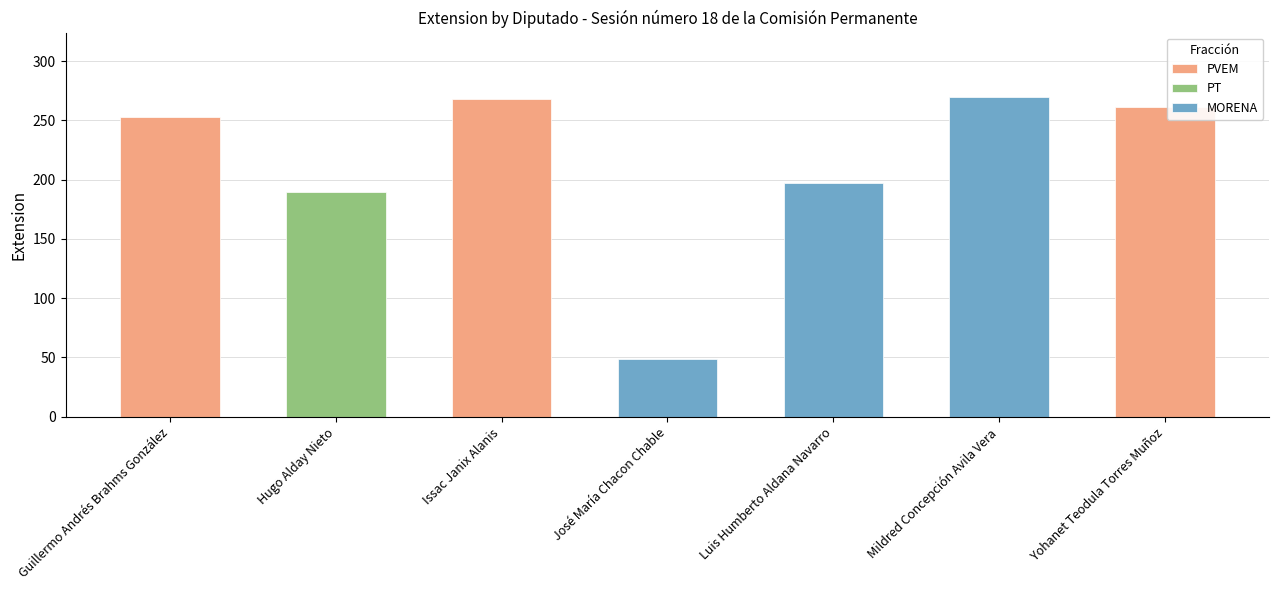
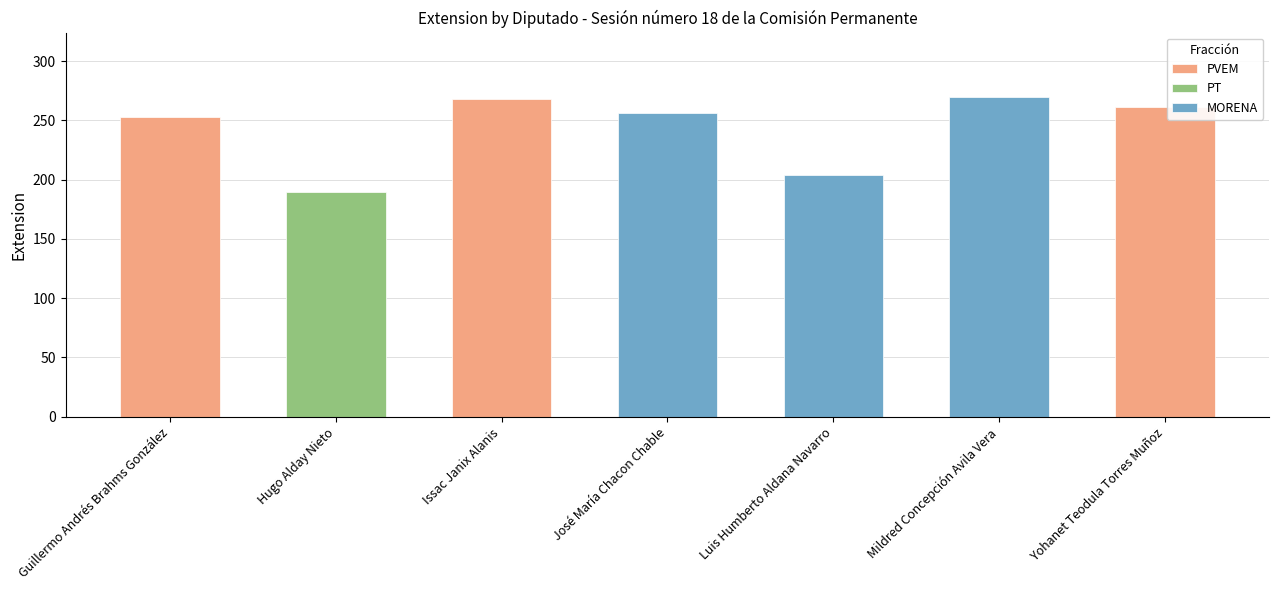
José María Chacon Chable: 49 -> 256
Luis Humberto Aldana Navarro: 197 -> 204
